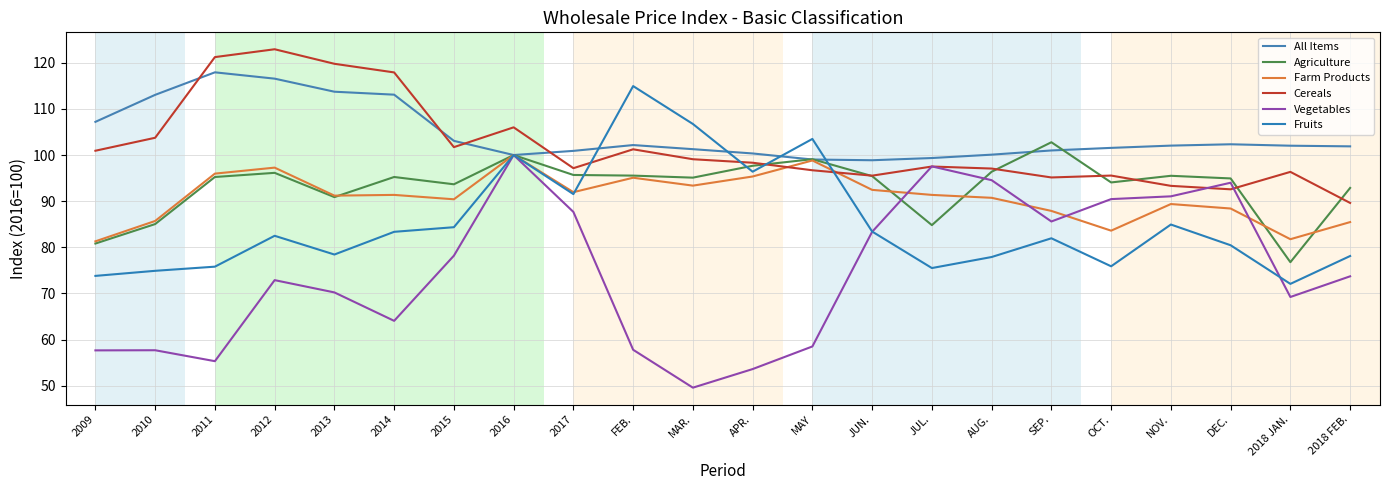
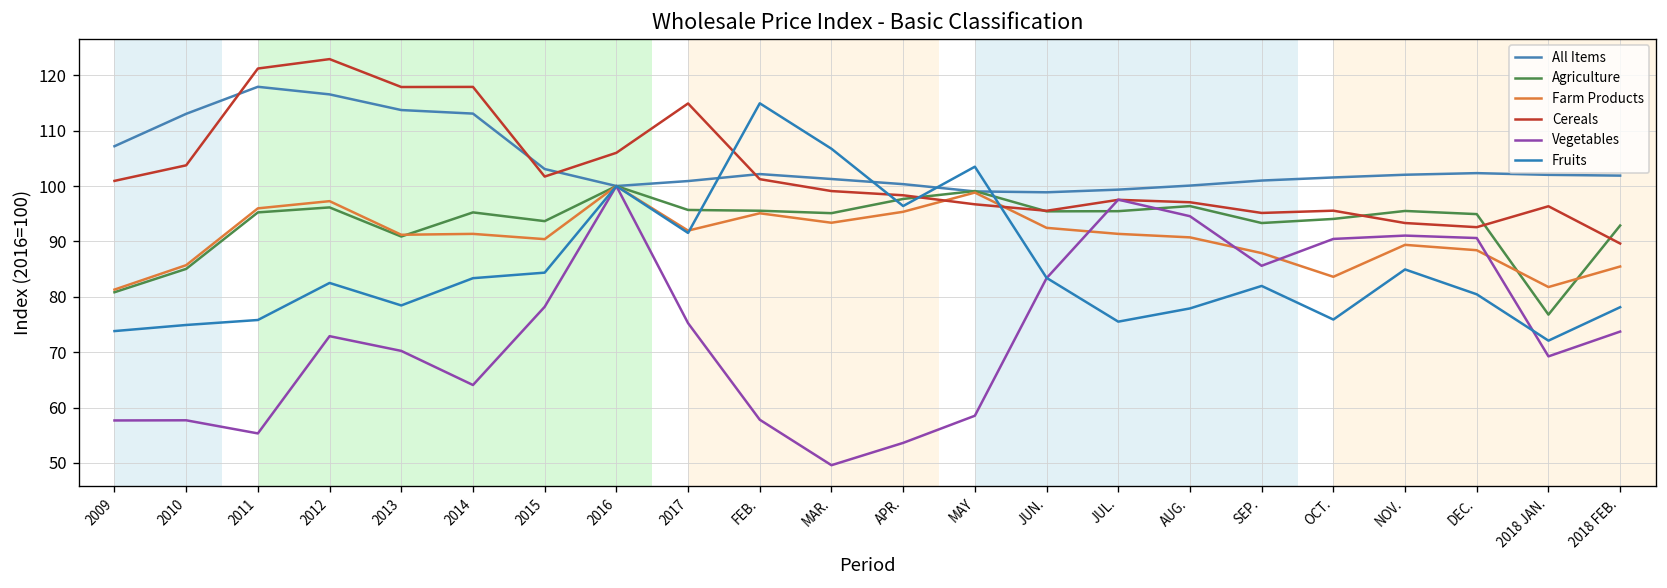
Cereals, 2013: 120 -> 118
Cereals, 2017: 97 -> 115
Vegetables, 2017: 88 -> 75
Agriculture, JUL.: 85 -> 95
Agriculture, SEP.: 103 -> 93
Vegetables, DEC.: 94 -> 91
